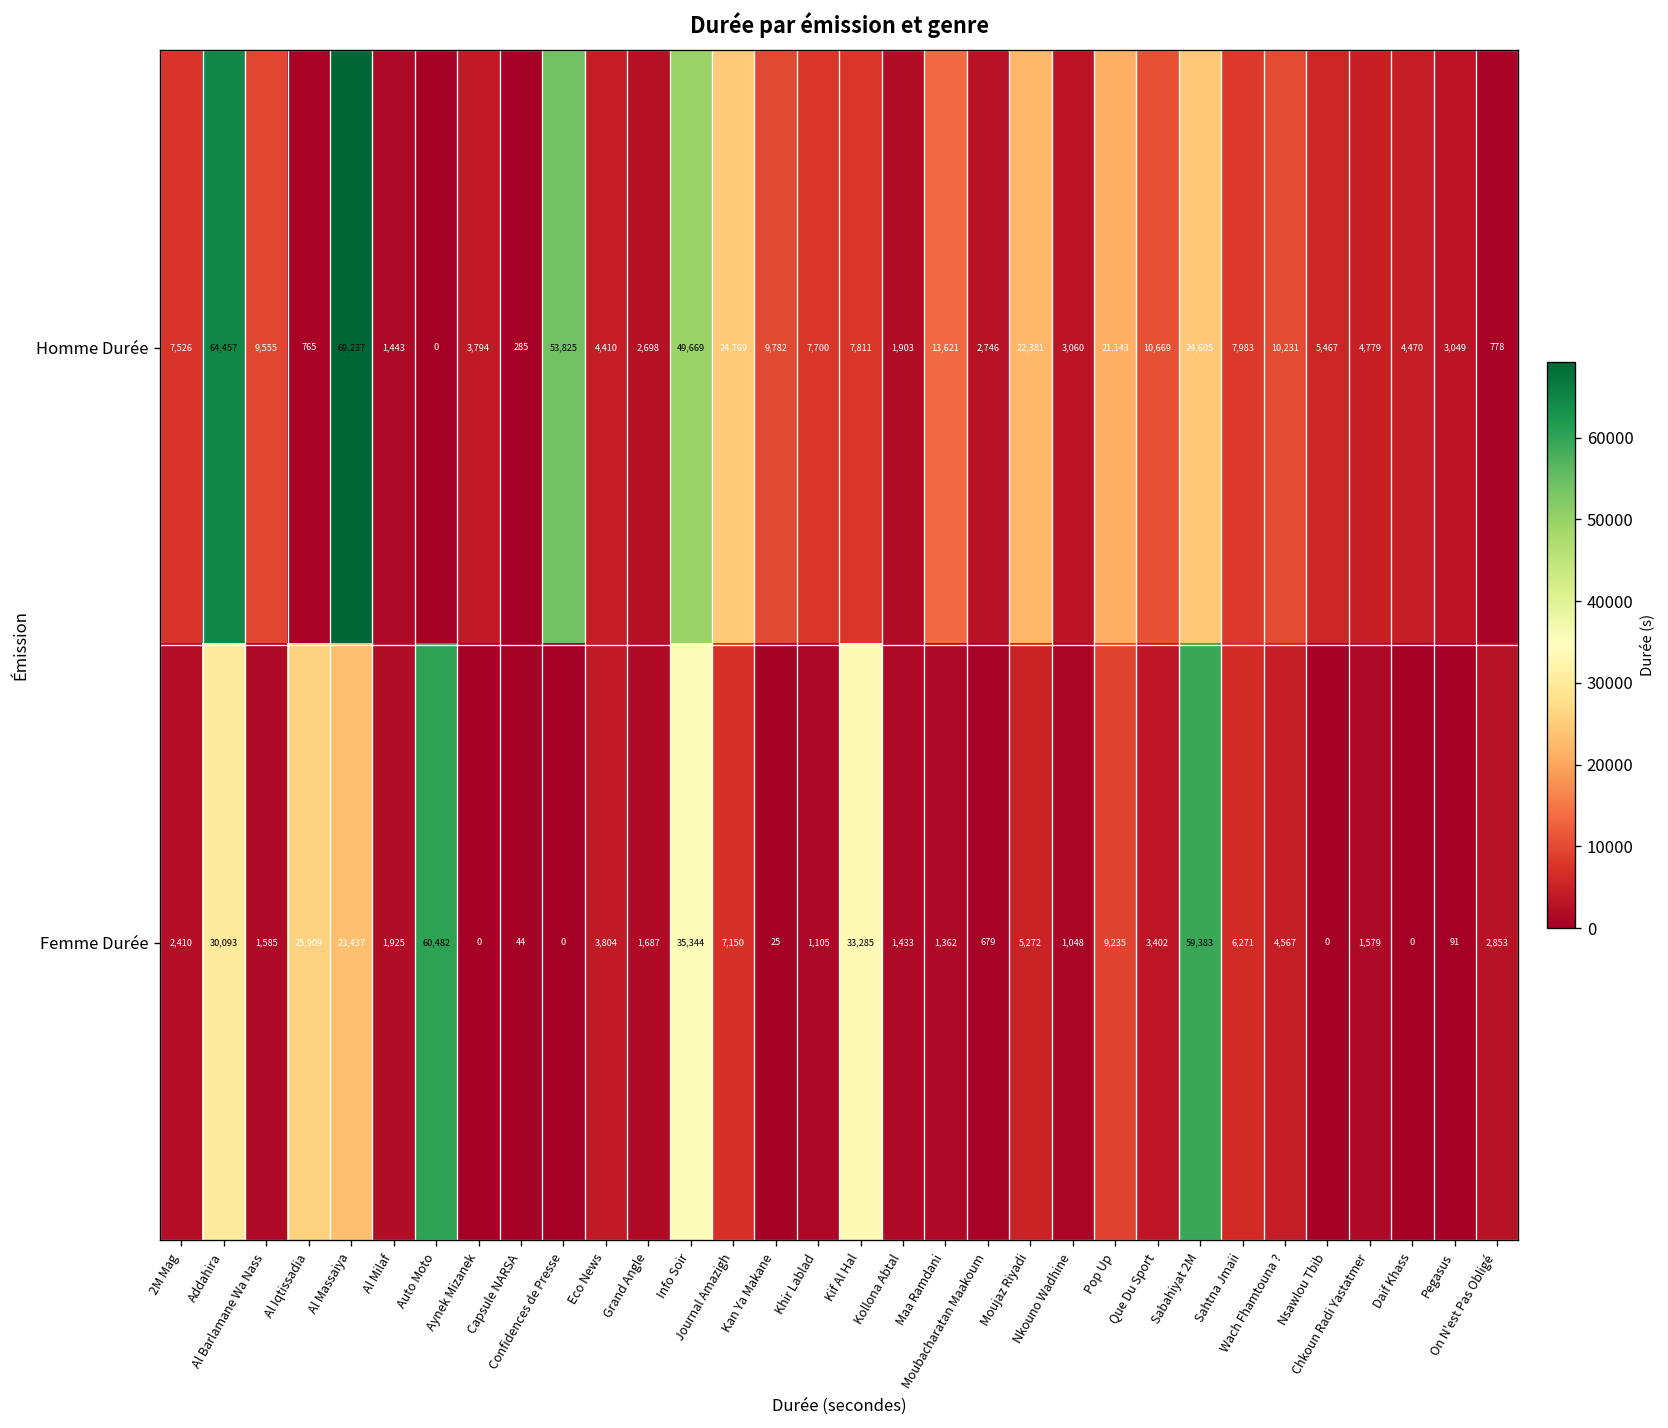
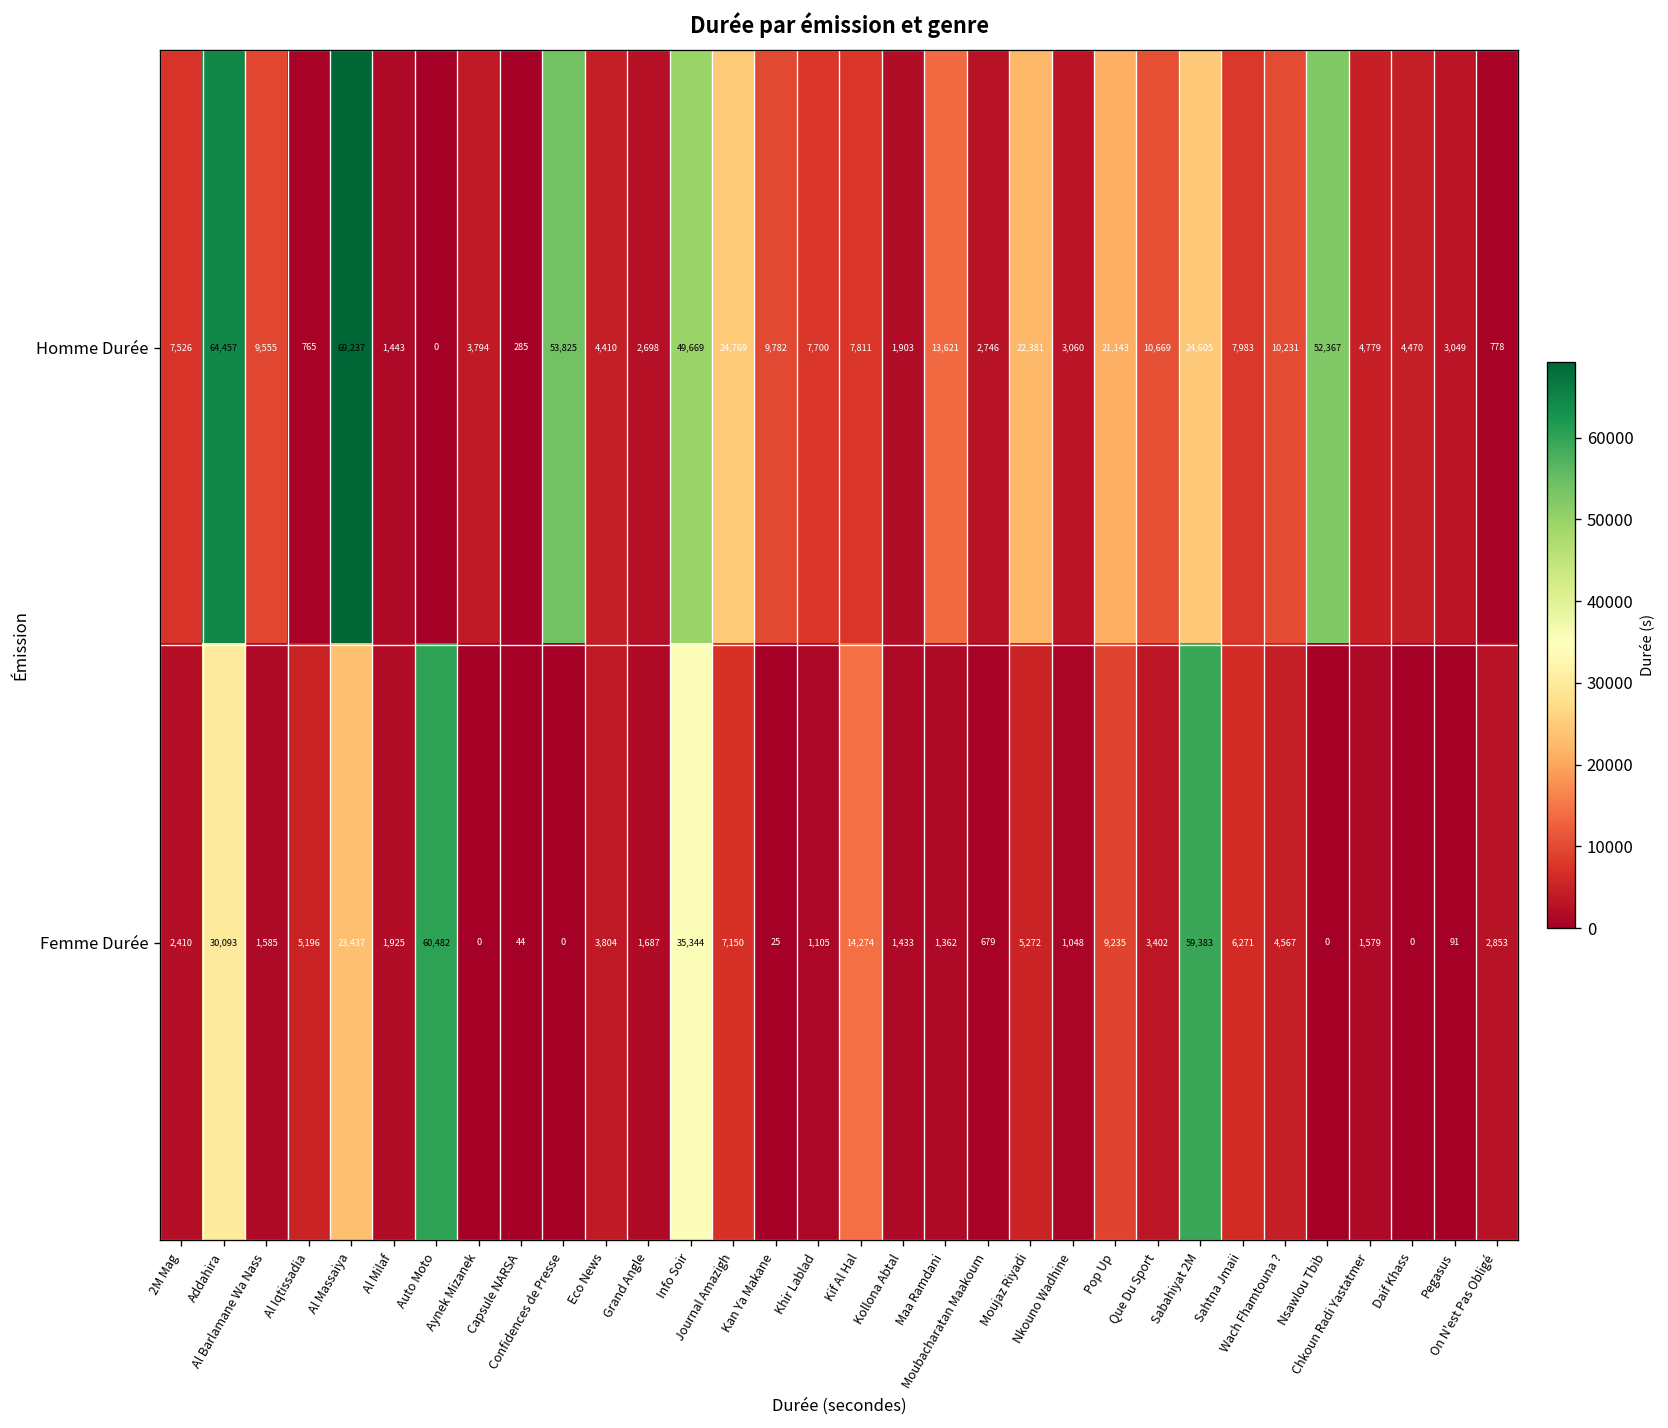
Homme Durée, Nsawlou Tbib: 5,467 -> 52,367
Femme Durée, Al Iqtissadia: 25,909 -> 5,196
Femme Durée, Kif Al Hal: 33,285 -> 14,274
